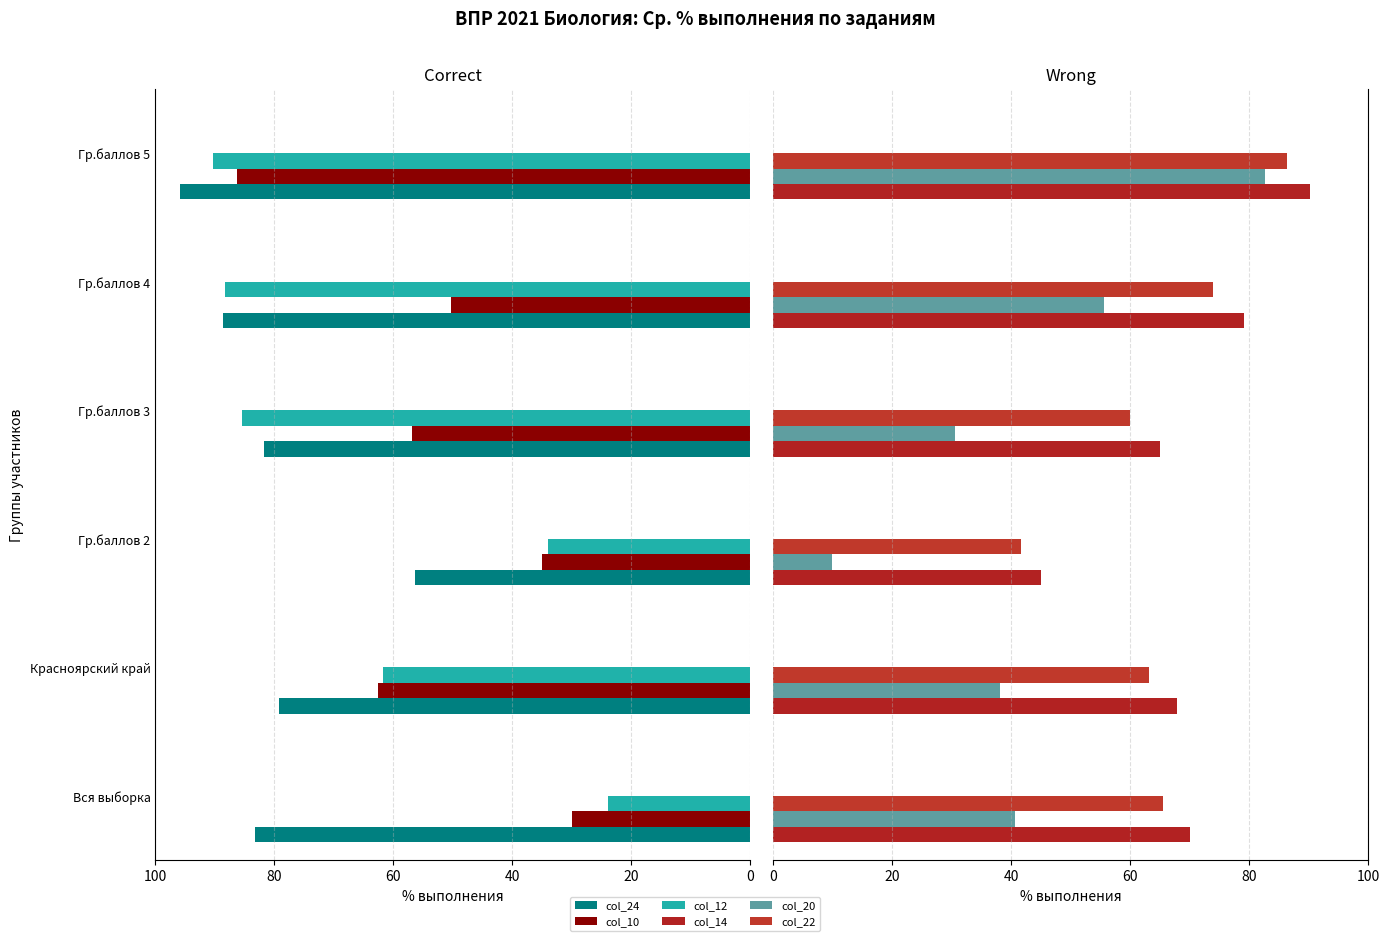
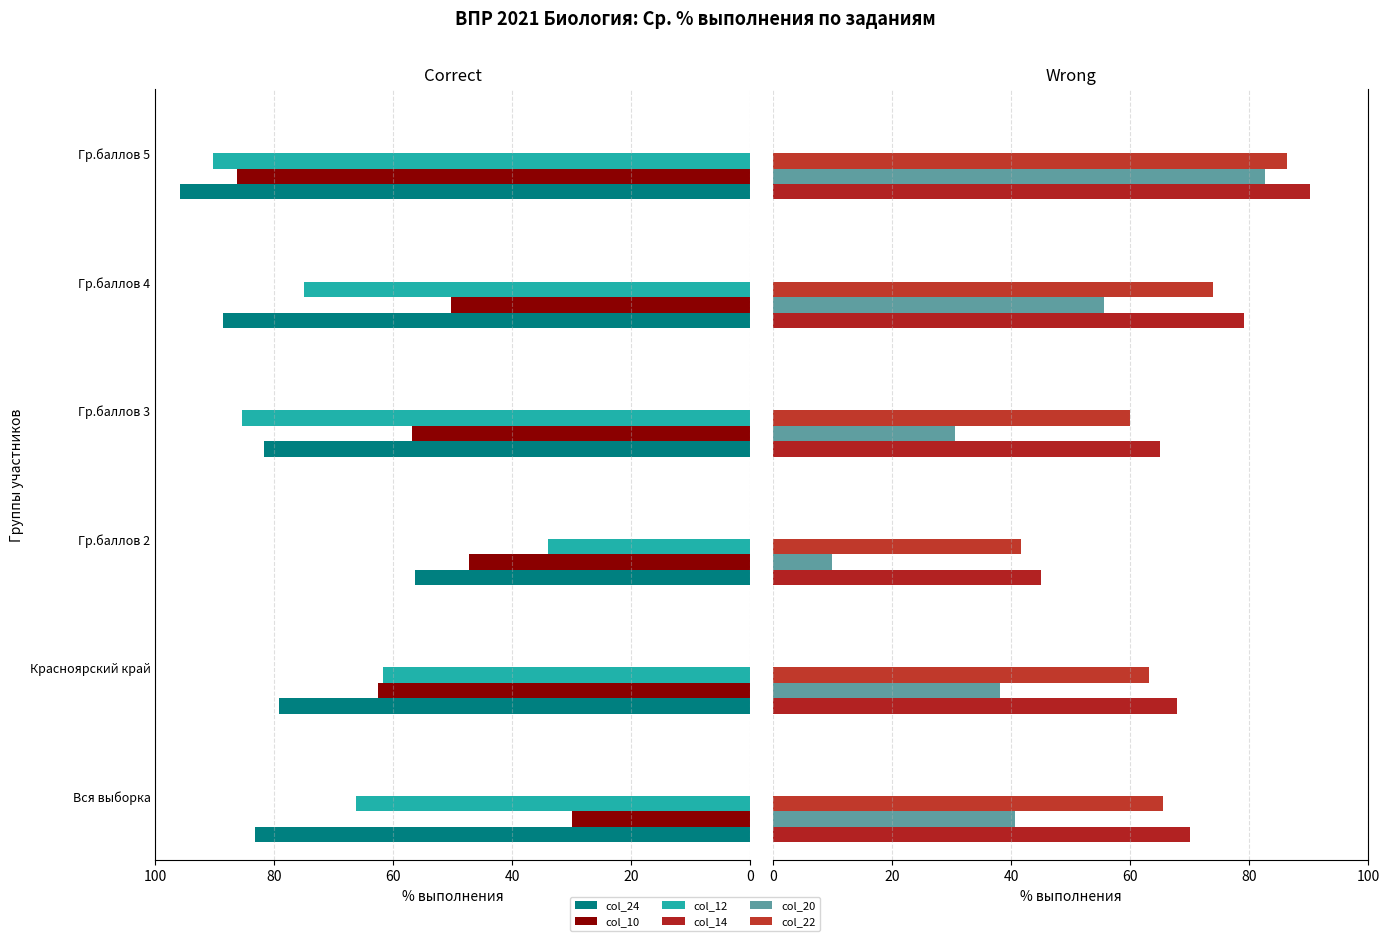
Correct, col_12, Гр.баллов 4: 88 -> 75
Correct, col_10, Гр.баллов 2: 35 -> 47
Correct, col_12, Вся выборка: 24 -> 66
